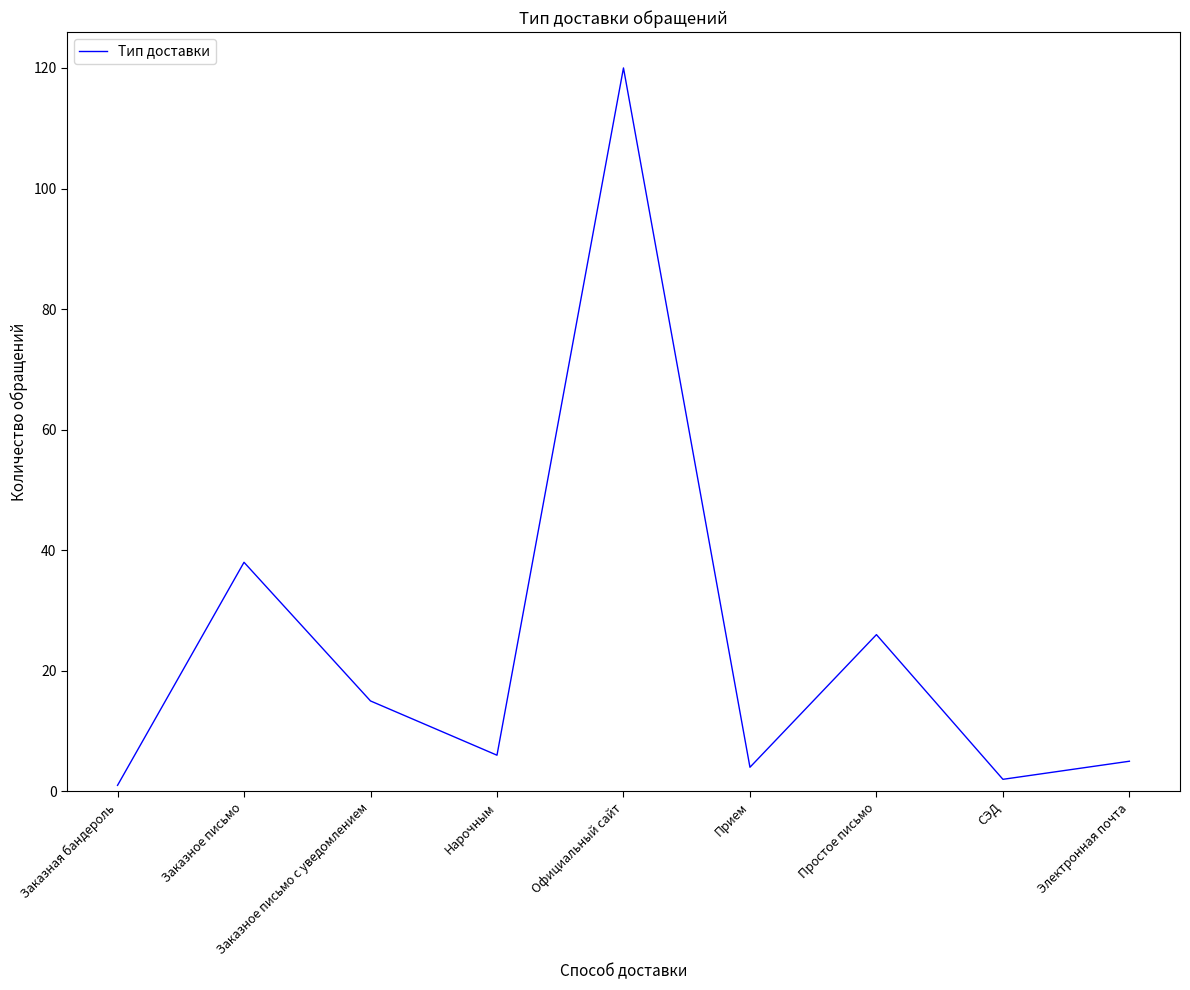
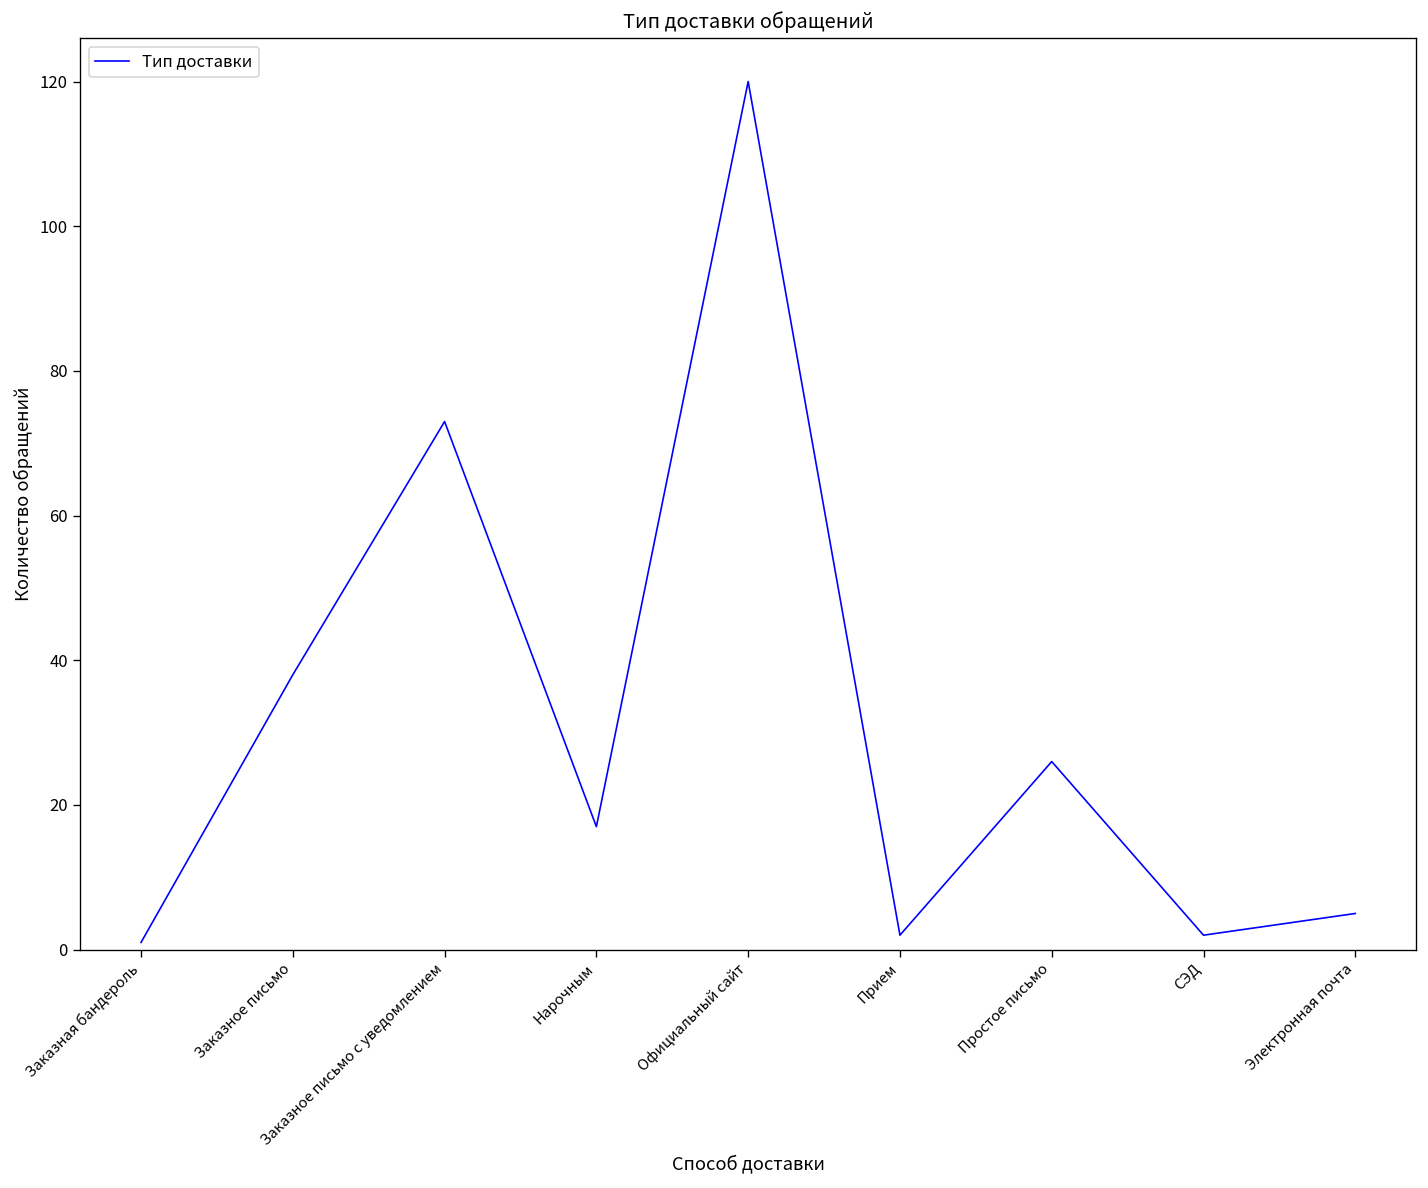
Заказное письмо с уведомлением: 15 -> 73
Нарочным: 6 -> 17
Прием: 4 -> 2
